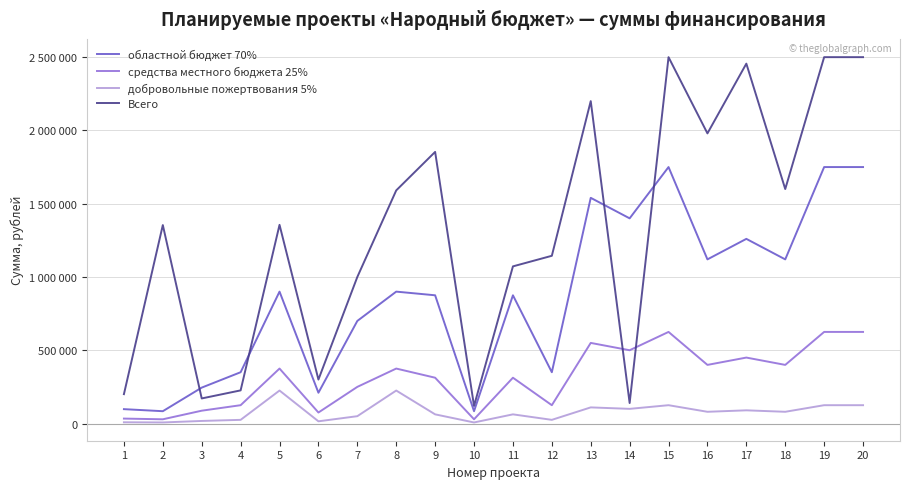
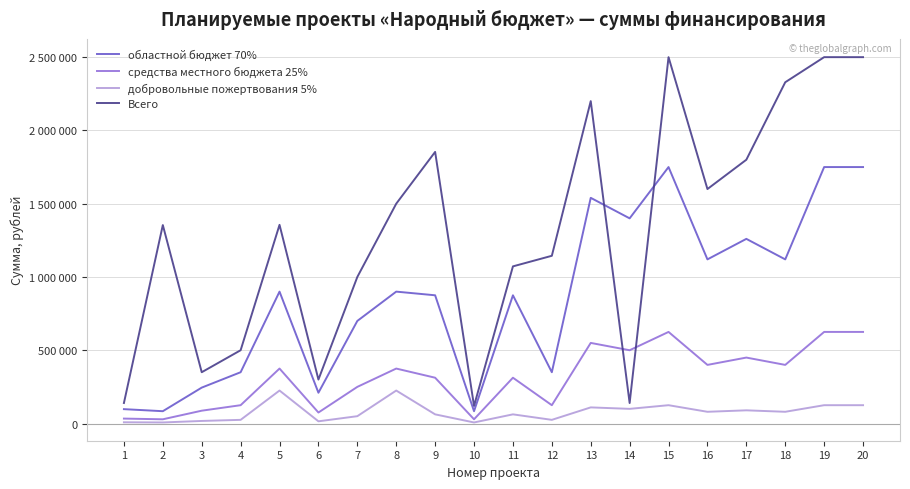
Всего, 1: 200000 -> 140000
Всего, 3: 170000 -> 350000
Всего, 4: 230000 -> 500000
Всего, 8: 1590000 -> 1500000
Всего, 16: 1980000 -> 1600000
Всего, 17: 2460000 -> 1800000
Всего, 18: 1600000 -> 2330000
